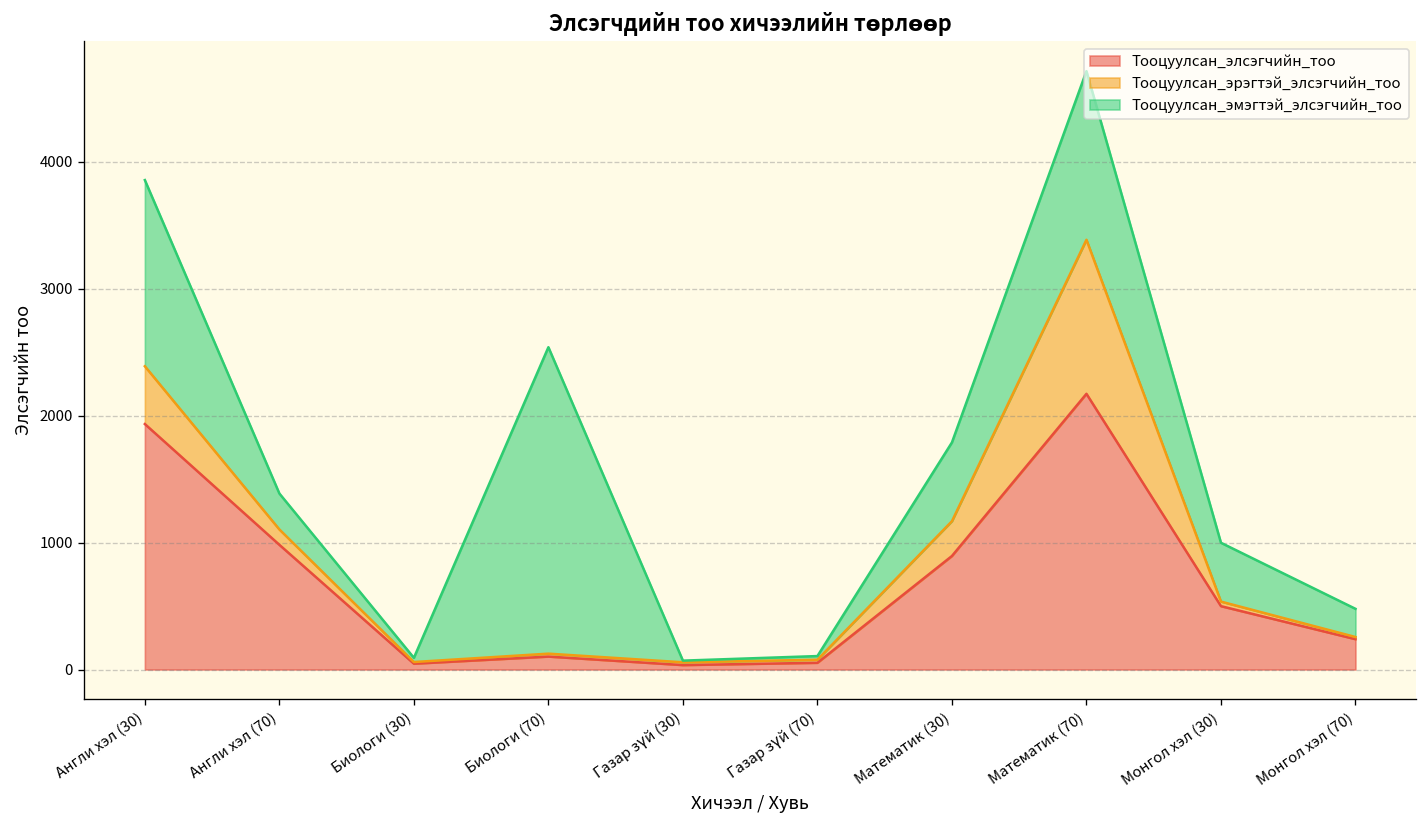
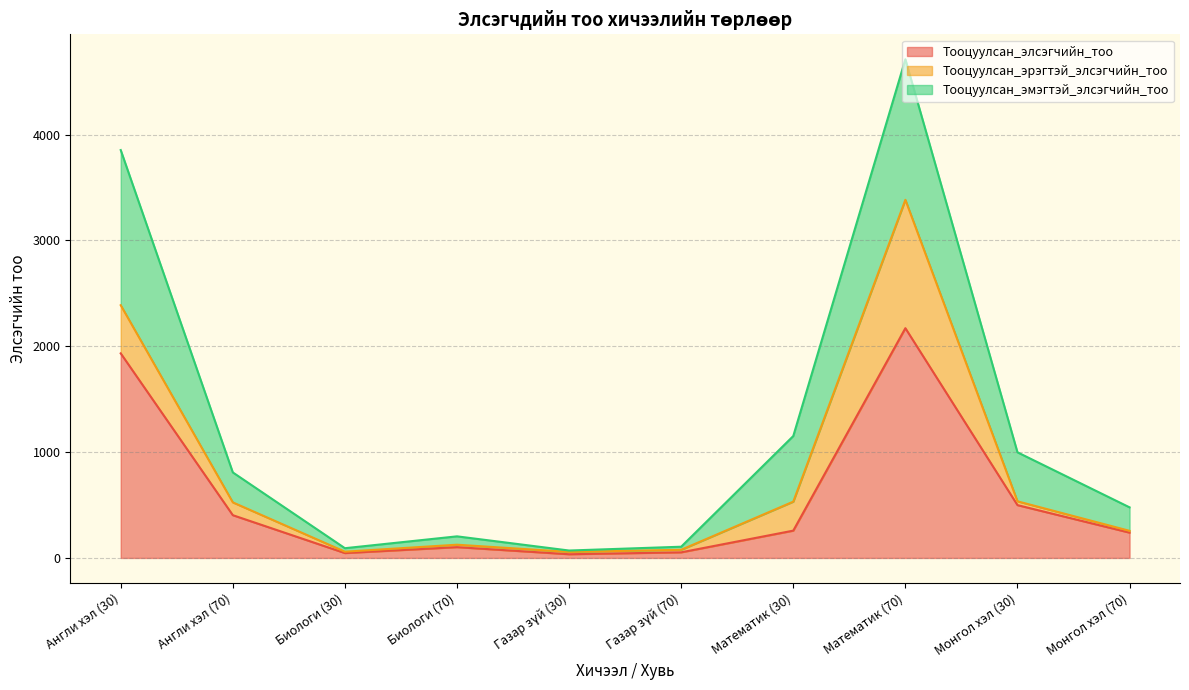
Тооцуулсан_элсэгчийн_тоо, Англи хэл (70): 980 -> 400
Тооцуулсан_эмэгтэй_элсэгчийн_тоо, Биологи (70): 2410 -> 80
Тооцуулсан_элсэгчийн_тоо, Математик (30): 890 -> 260
